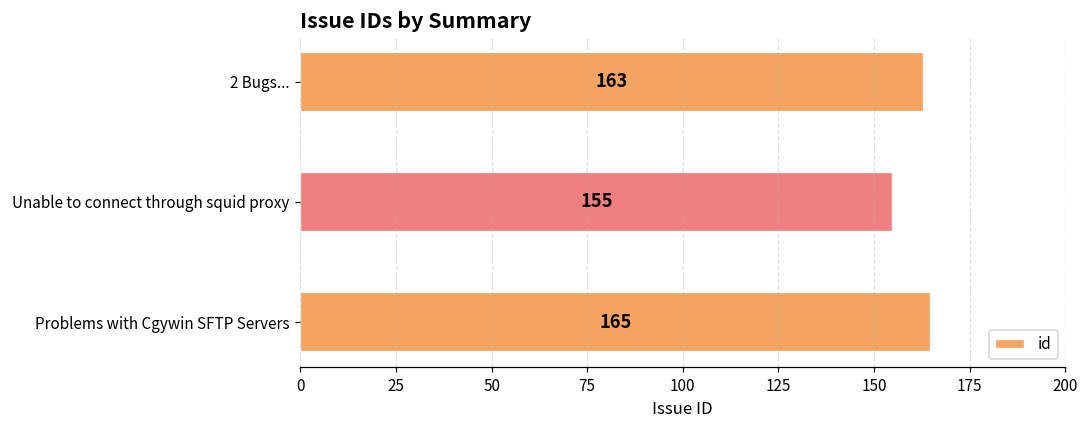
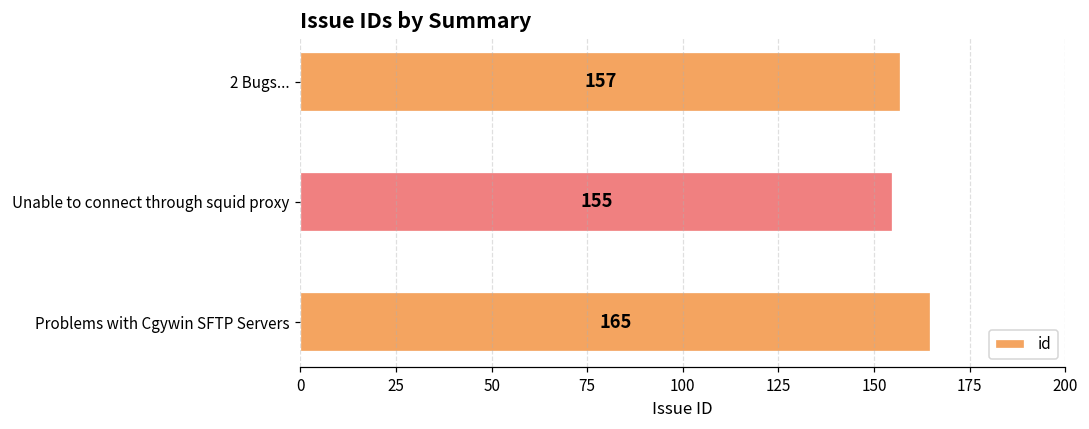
2 Bugs...: 163 -> 157
